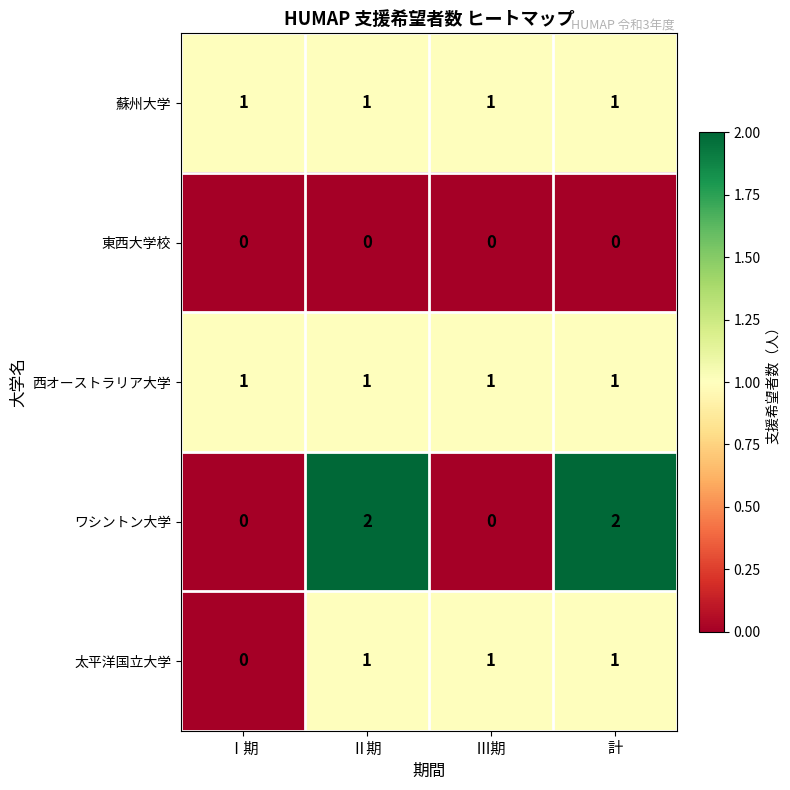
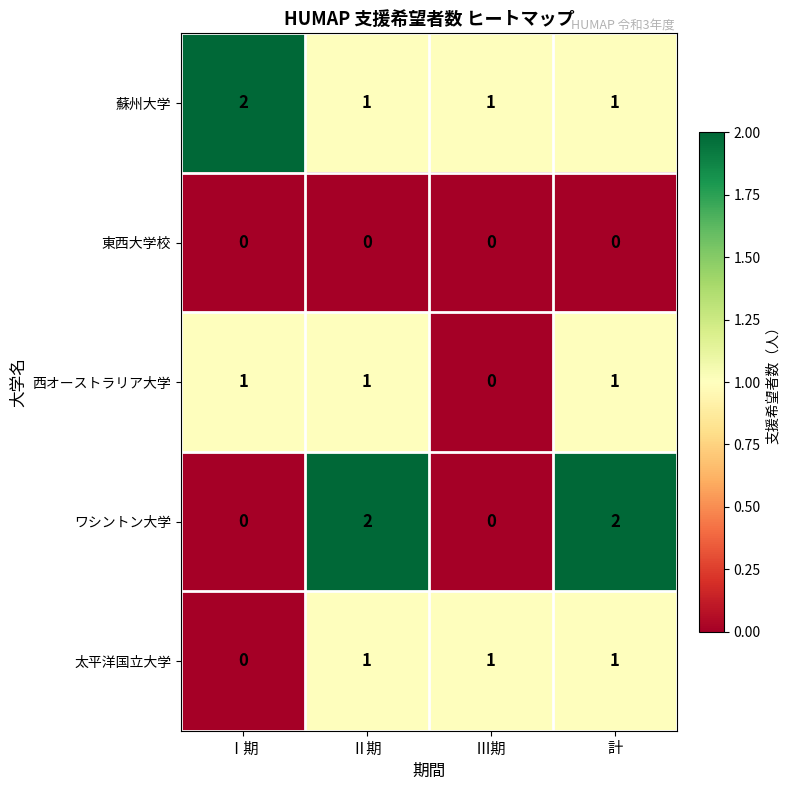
蘇州大学, Ⅰ期: 1 -> 2
西オーストラリア大学, Ⅲ期: 1 -> 0
